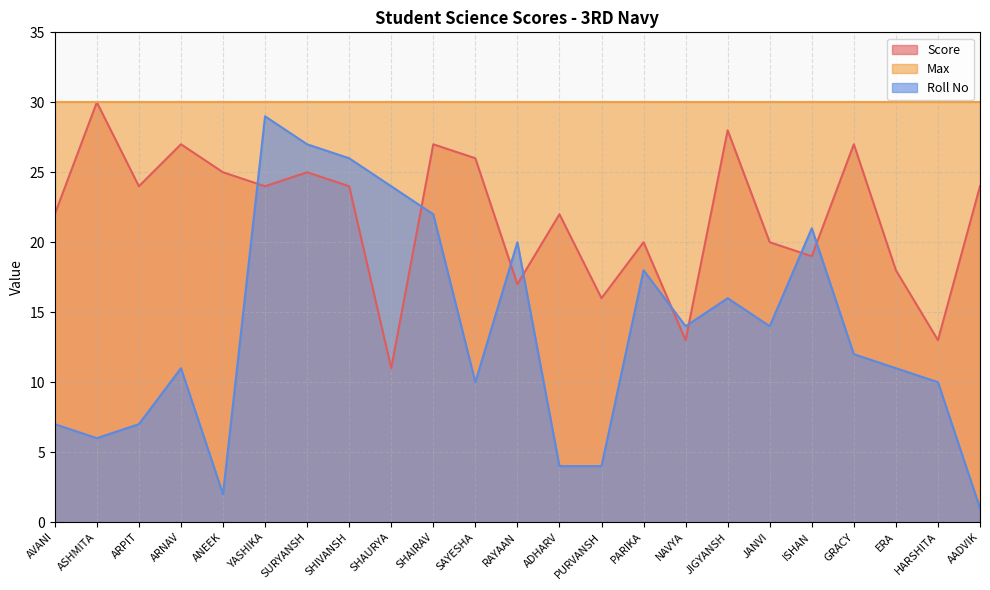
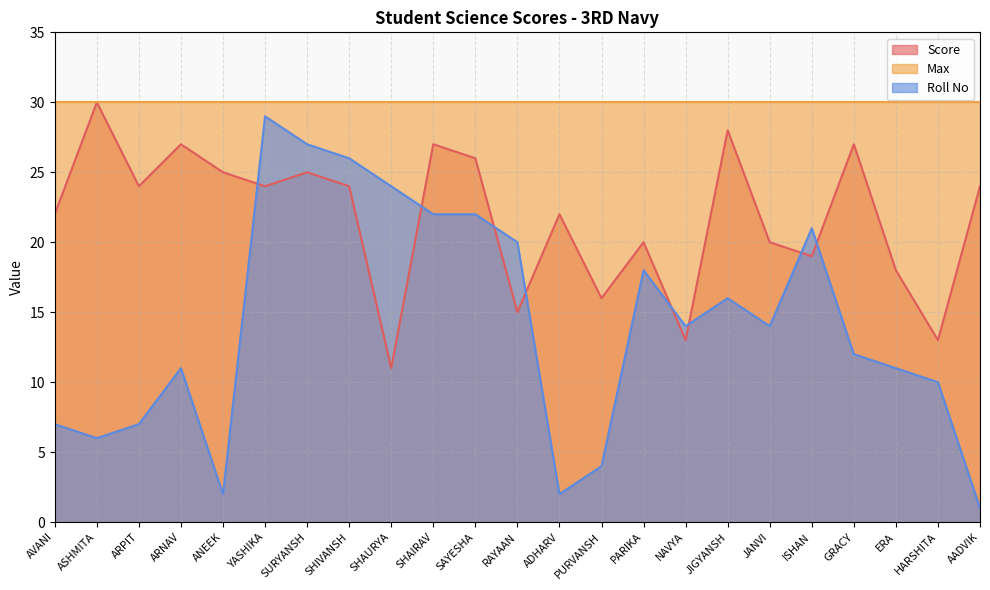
Roll No, SAYESHA: 10 -> 22
Score, RAYAAN: 17 -> 15
Roll No, ADHARV: 4 -> 2
